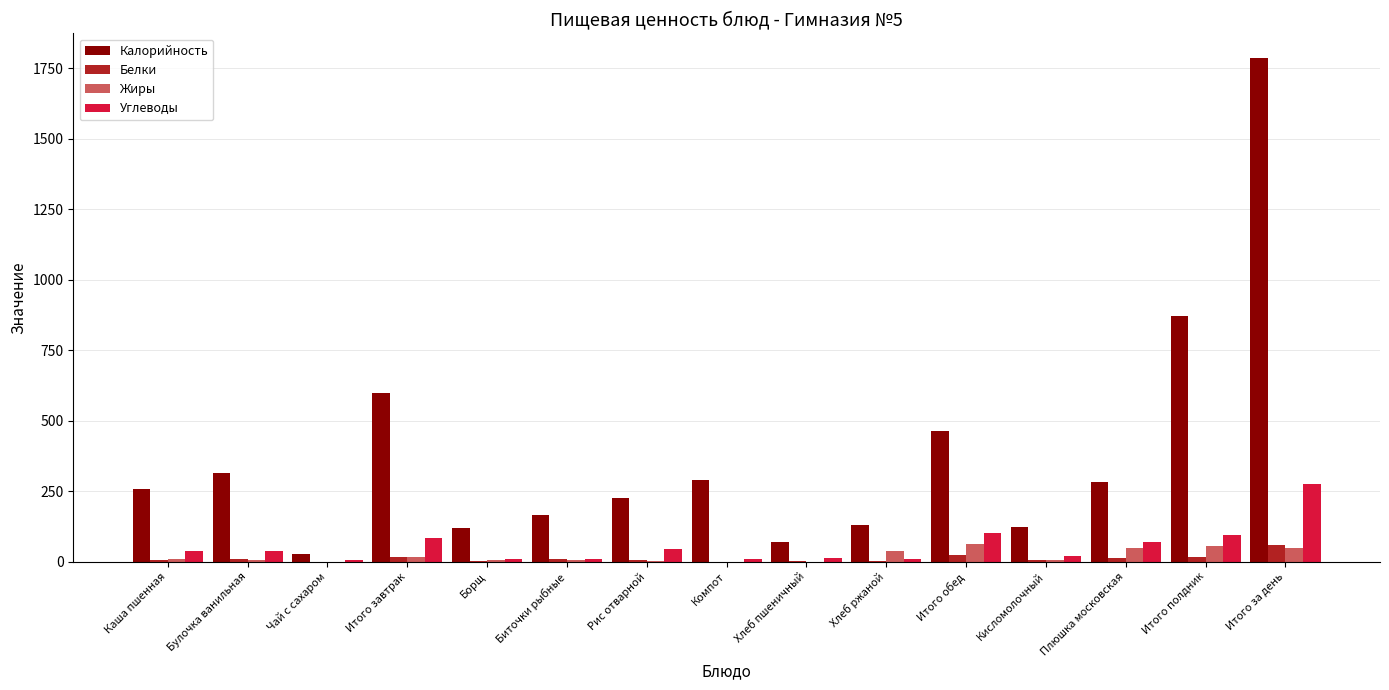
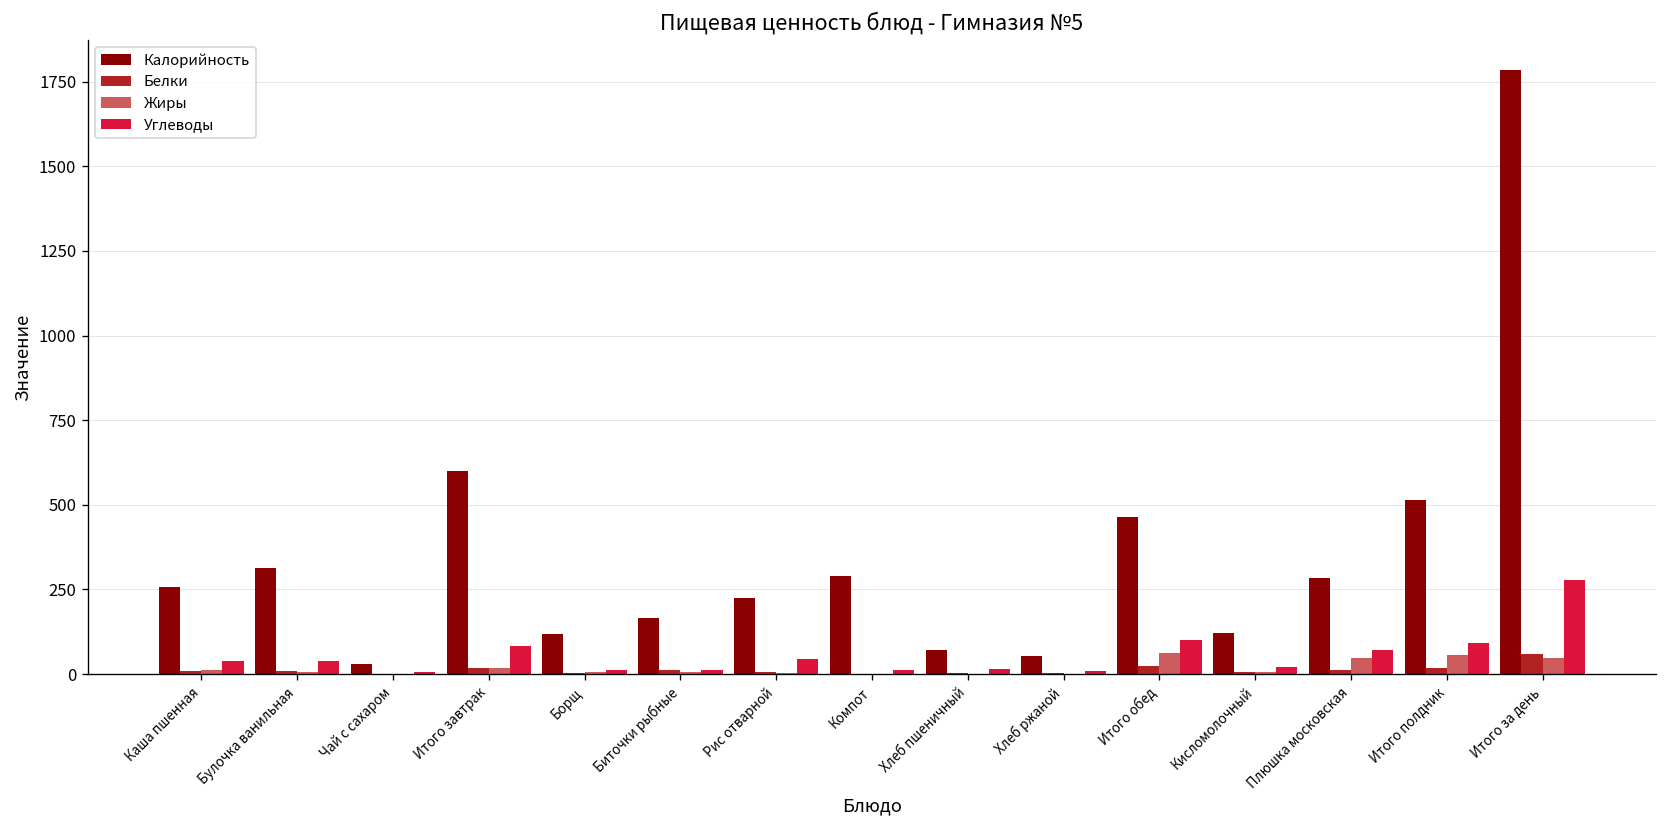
Калорийность, Хлеб ржаной: 130 -> 50
Жиры, Хлеб ржаной: 40 -> 0
Калорийность, Итого полдник: 870 -> 510
